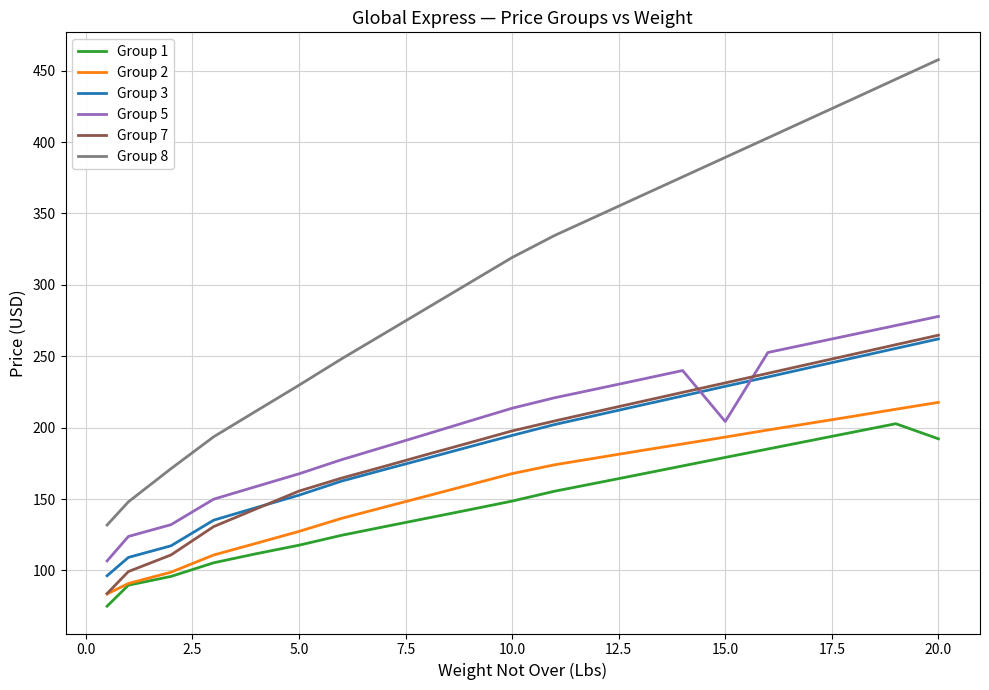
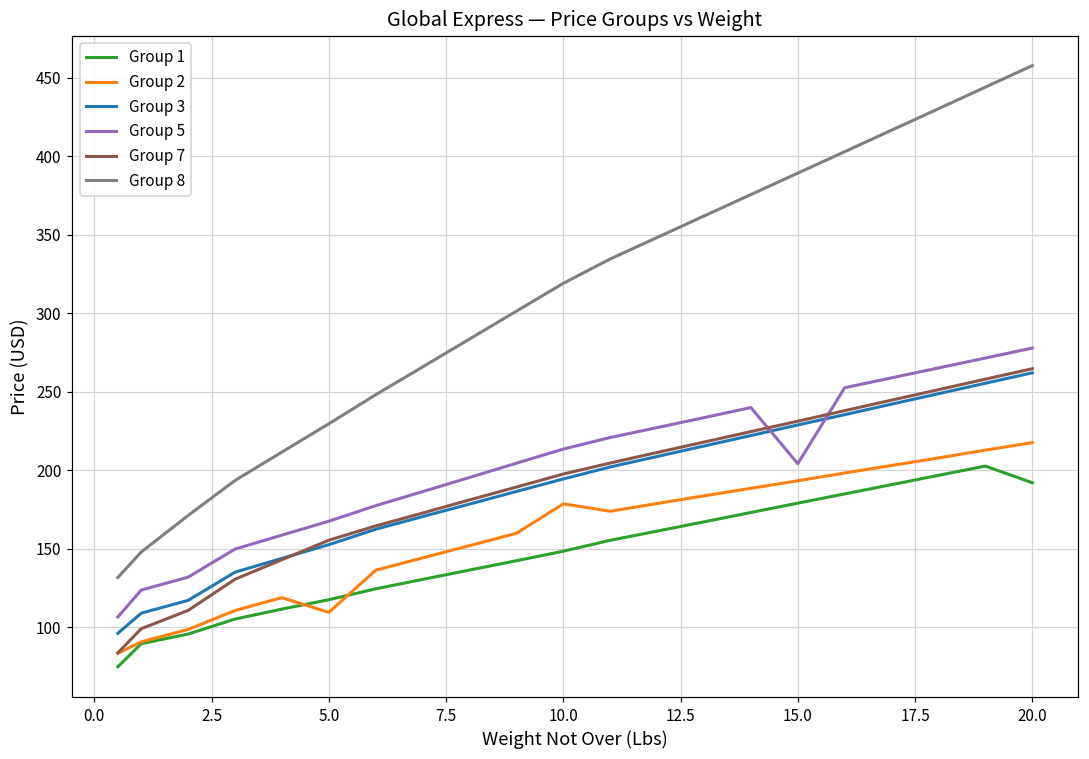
Group 2, 5.0: 127 -> 110
Group 2, 10.0: 168 -> 179
